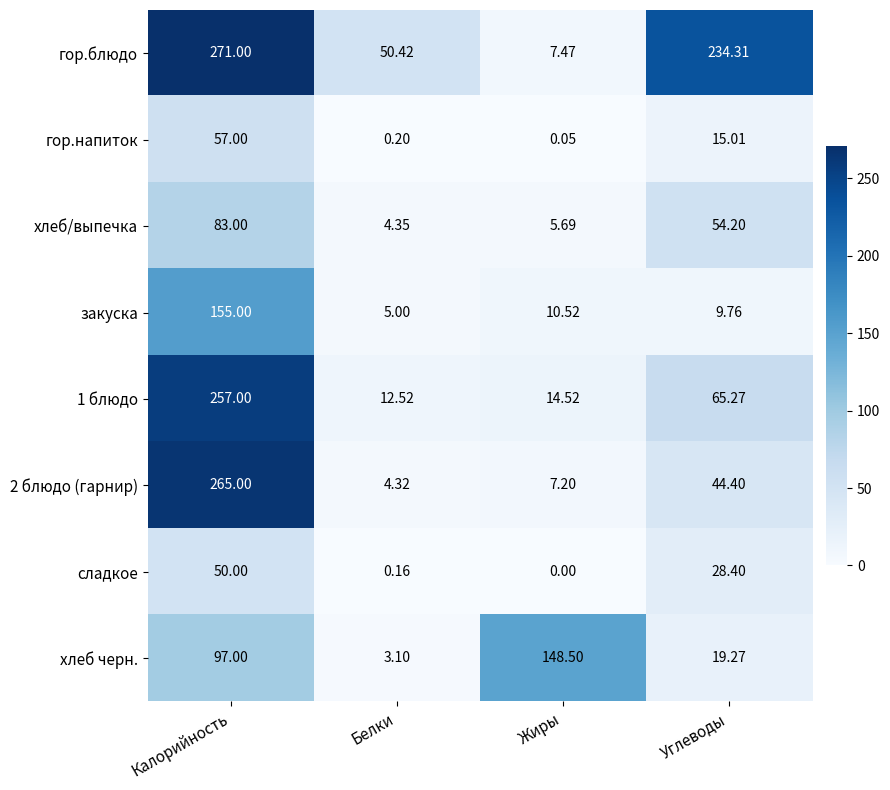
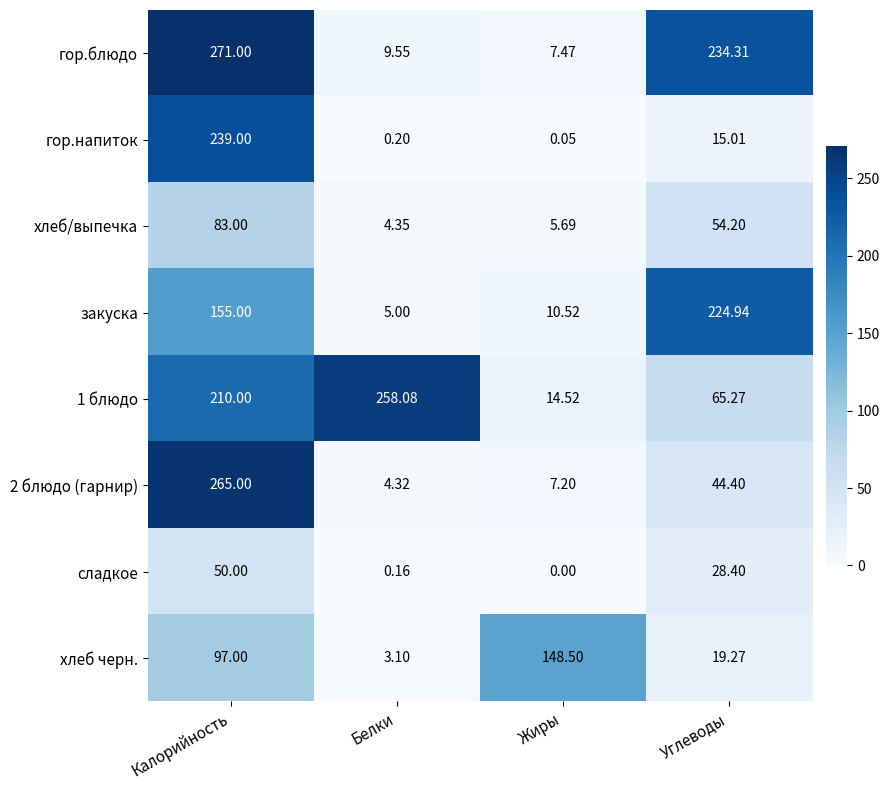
гор.блюдо, Белки: 50.42 -> 9.55
гор.напиток, Калорийность: 57.00 -> 239.00
закуска, Углеводы: 9.76 -> 224.94
1 блюдо, Калорийность: 257.00 -> 210.00
1 блюдо, Белки: 12.52 -> 258.08
